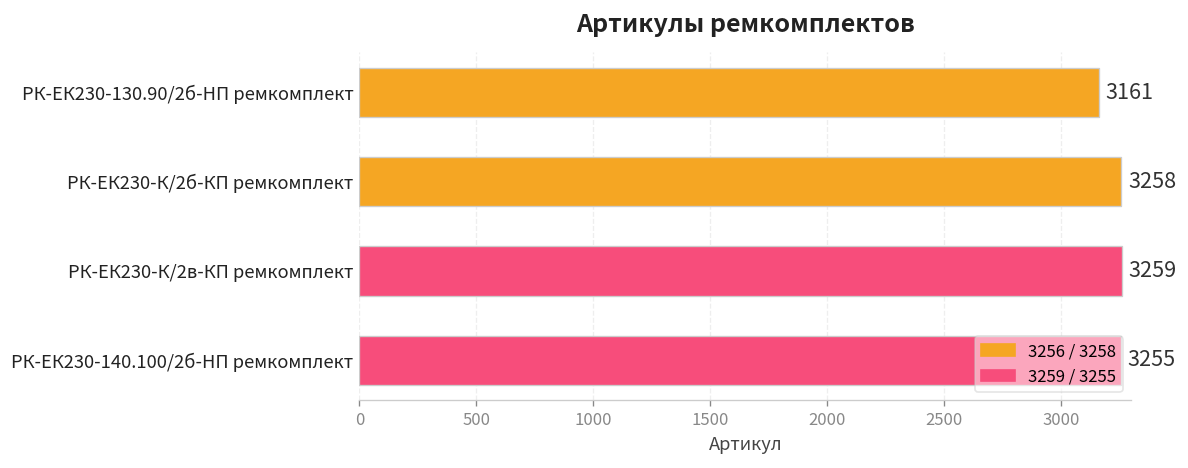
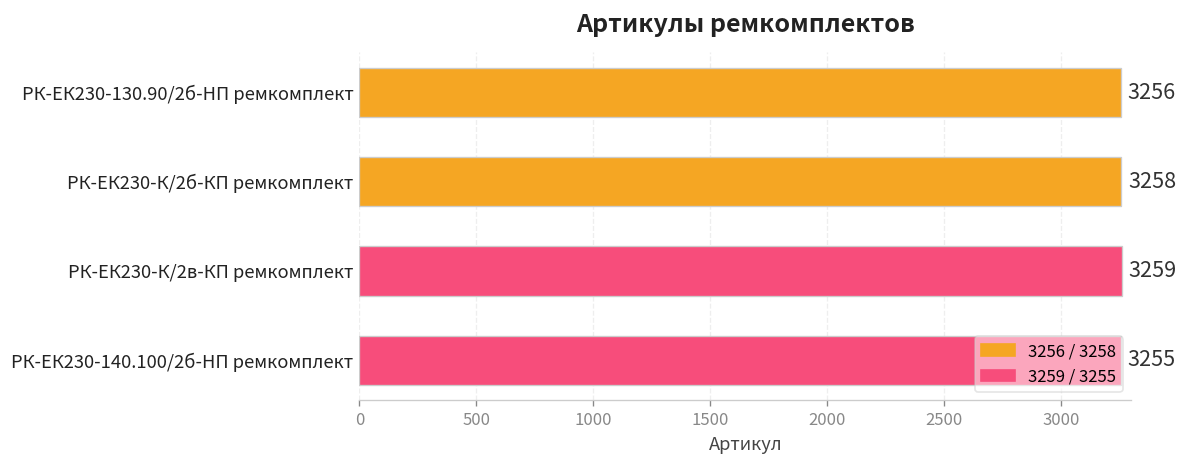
РК-ЕК230-130.90/2б-HП ремкомплект: 3161 -> 3256
